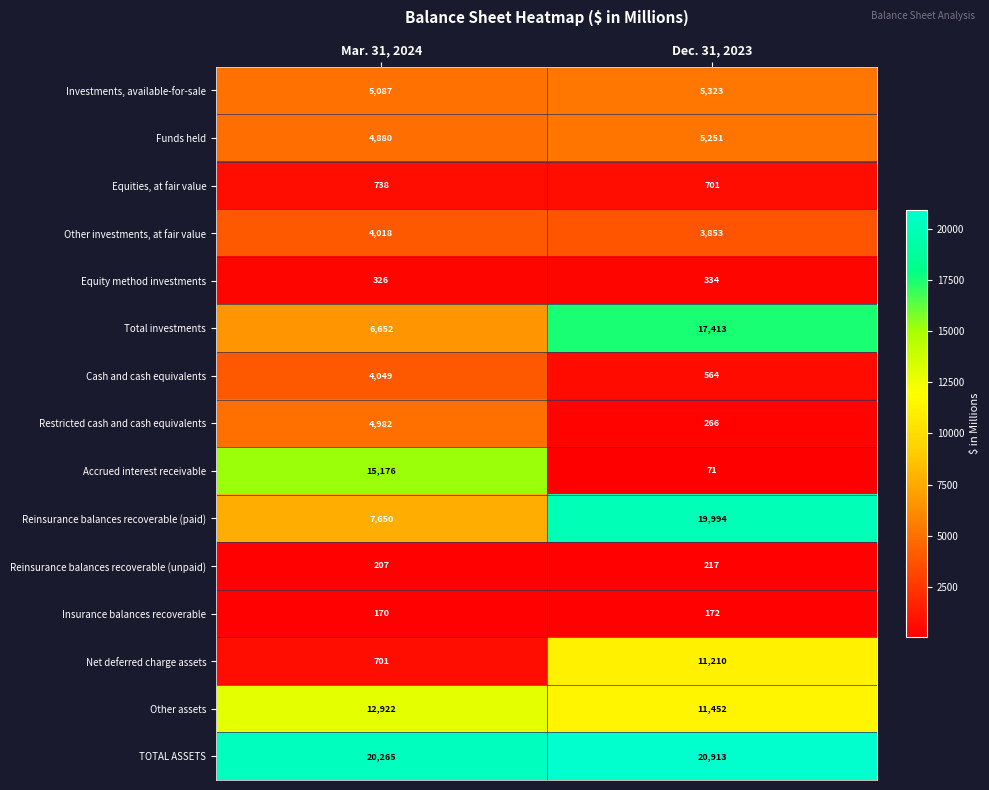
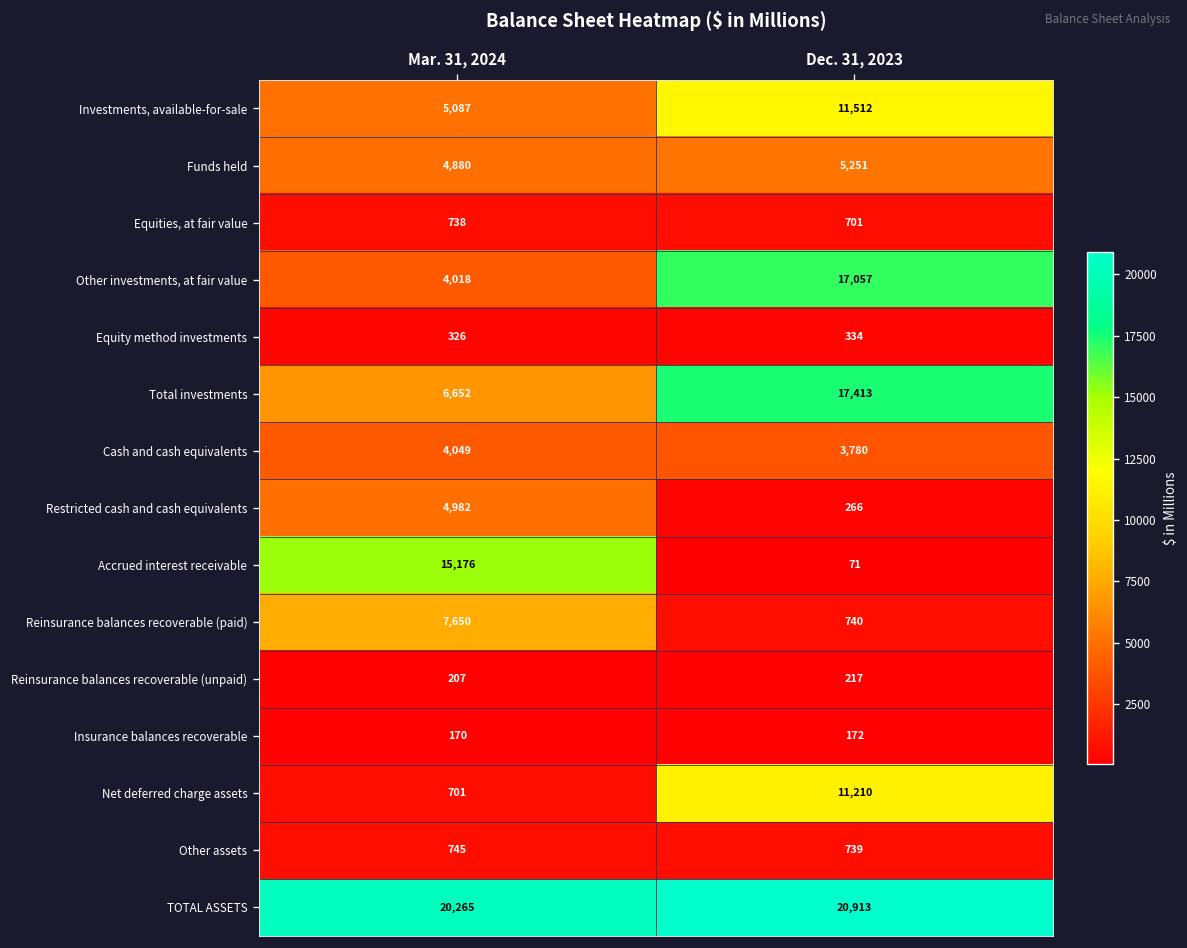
Investments, available-for-sale, Dec. 31, 2023: 5,323 -> 11,512
Other investments, at fair value, Dec. 31, 2023: 3,853 -> 17,057
Cash and cash equivalents, Dec. 31, 2023: 564 -> 3,780
Reinsurance balances recoverable (paid), Dec. 31, 2023: 19,994 -> 740
Other assets, Mar. 31, 2024: 12,922 -> 745
Other assets, Dec. 31, 2023: 11,452 -> 739
